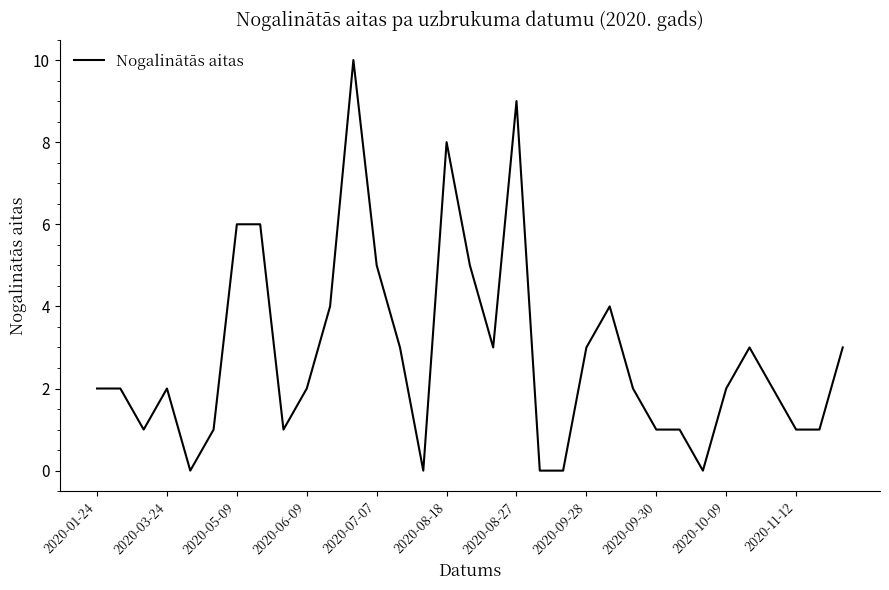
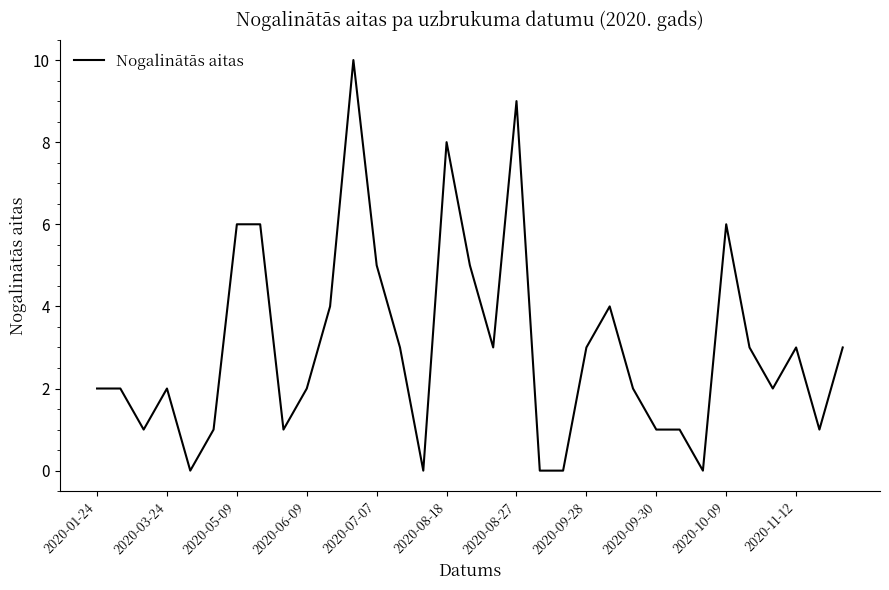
2020-10-09: 2 -> 6
2020-11-12: 1 -> 3
